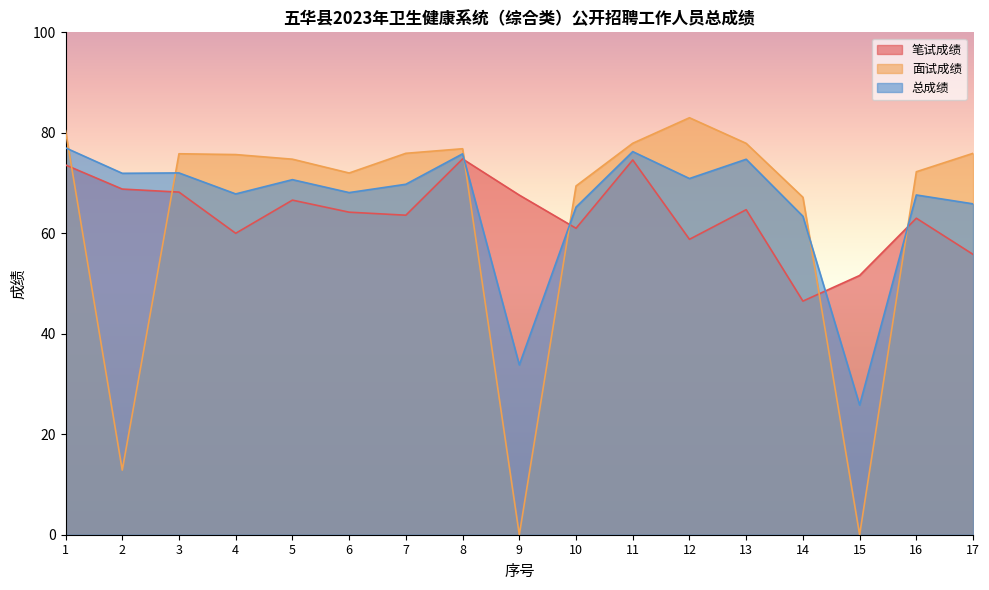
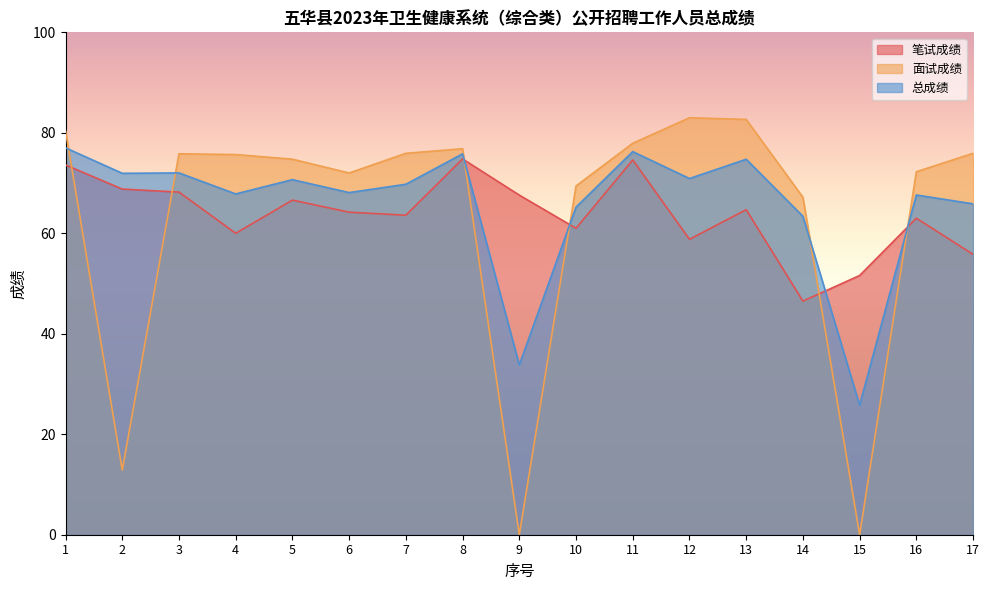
面试成绩, 13: 78 -> 83
